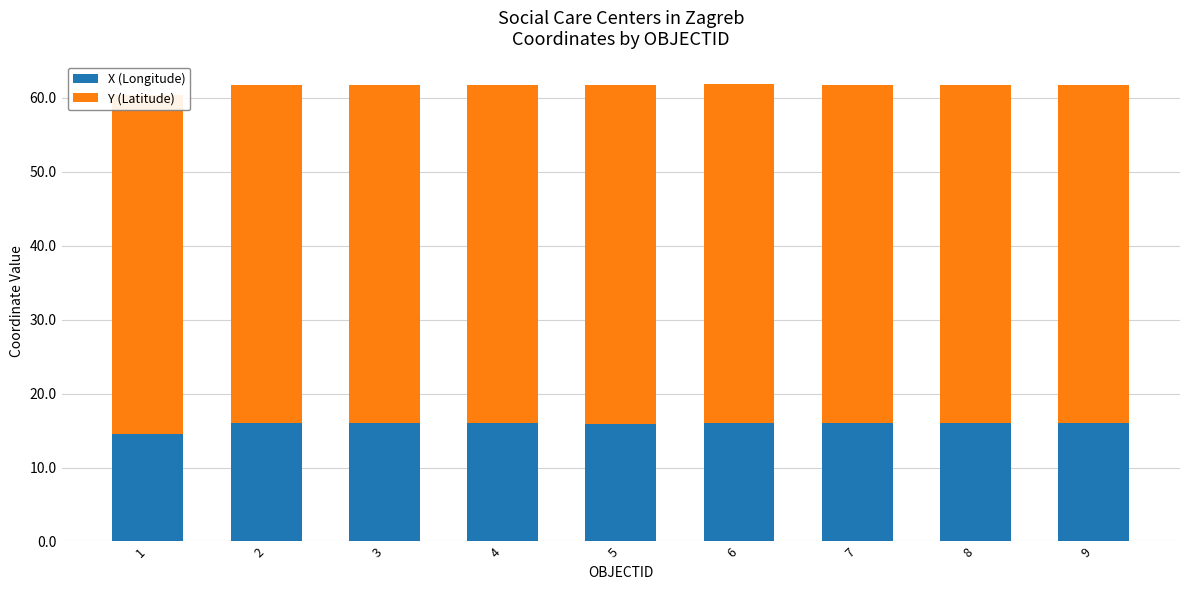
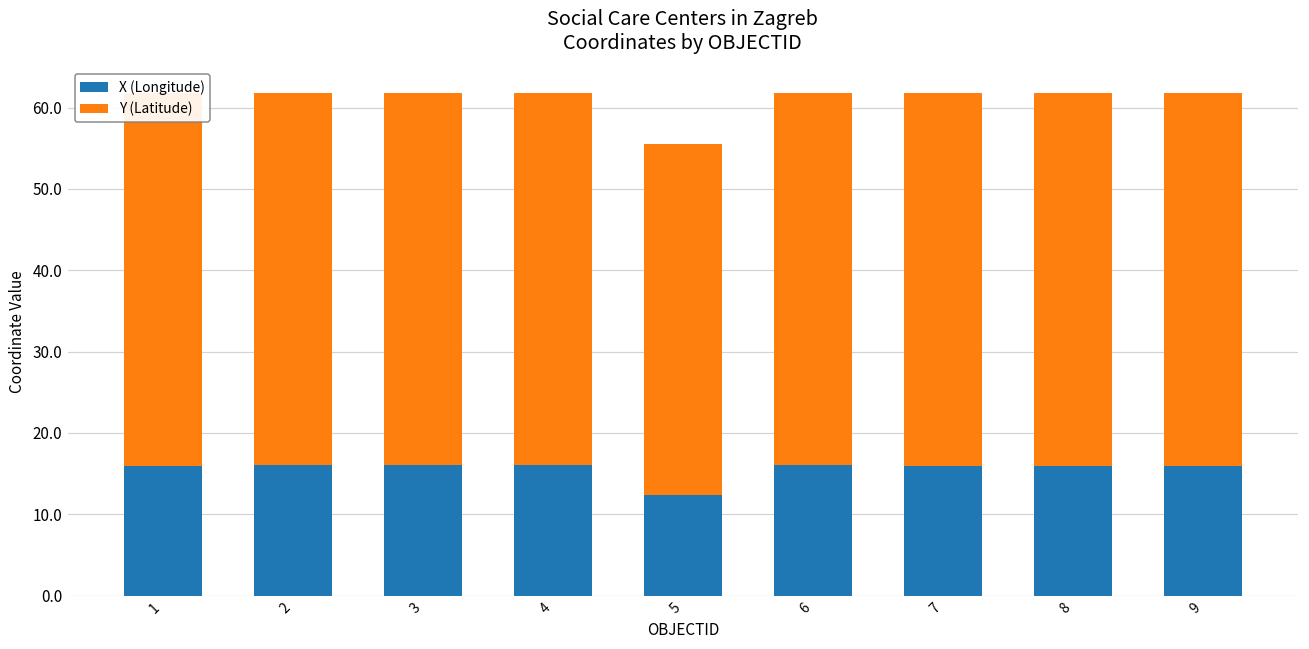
X (Longitude), 1: 15 -> 16
X (Longitude), 5: 16 -> 12
Y (Latitude), 5: 46 -> 43
